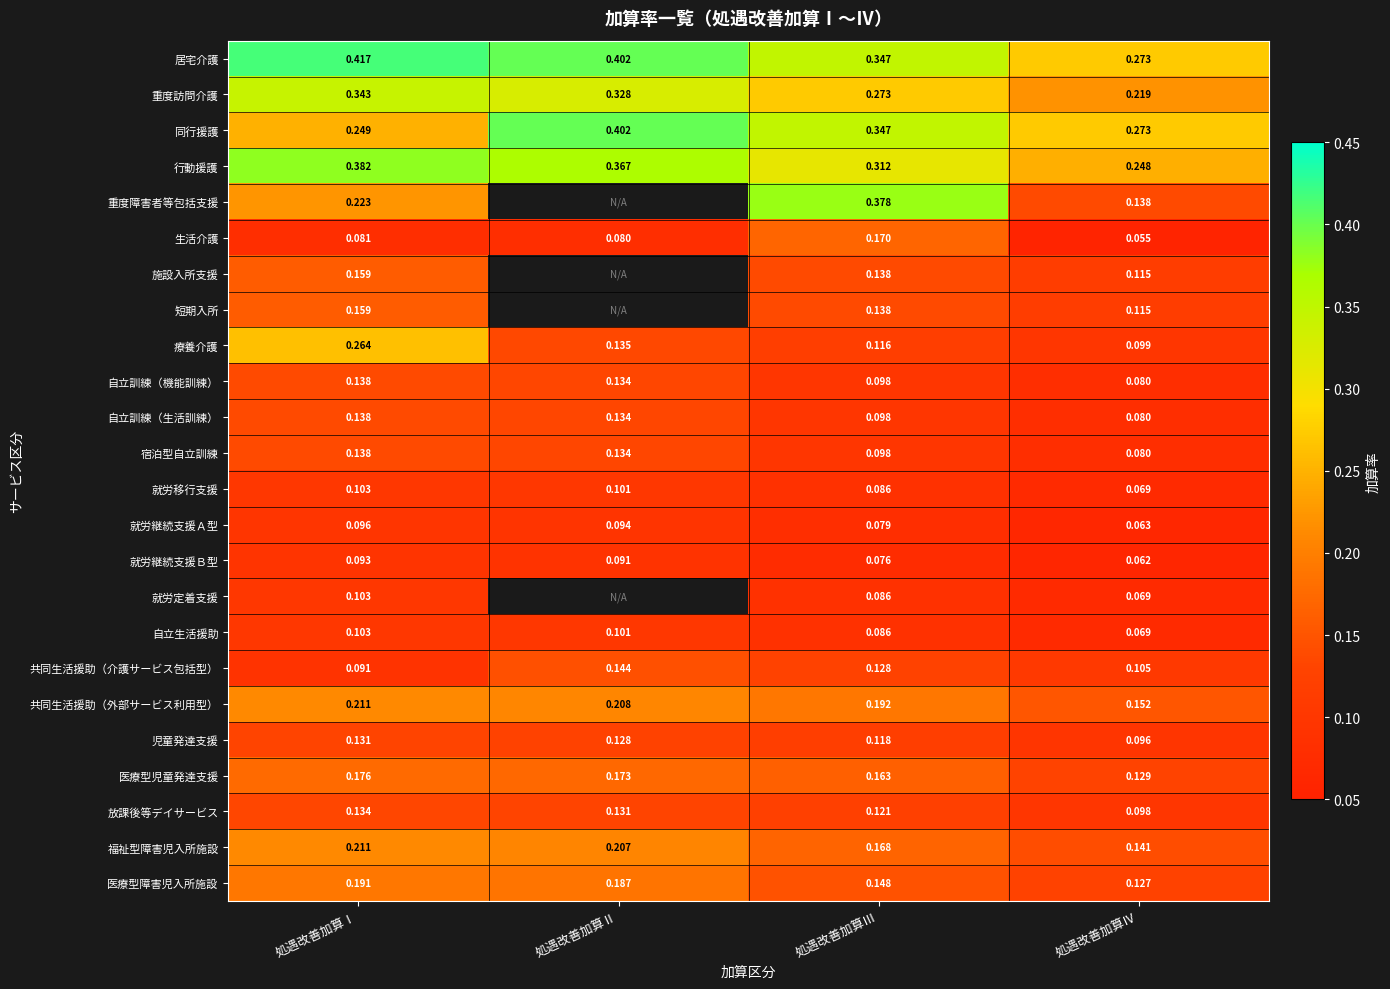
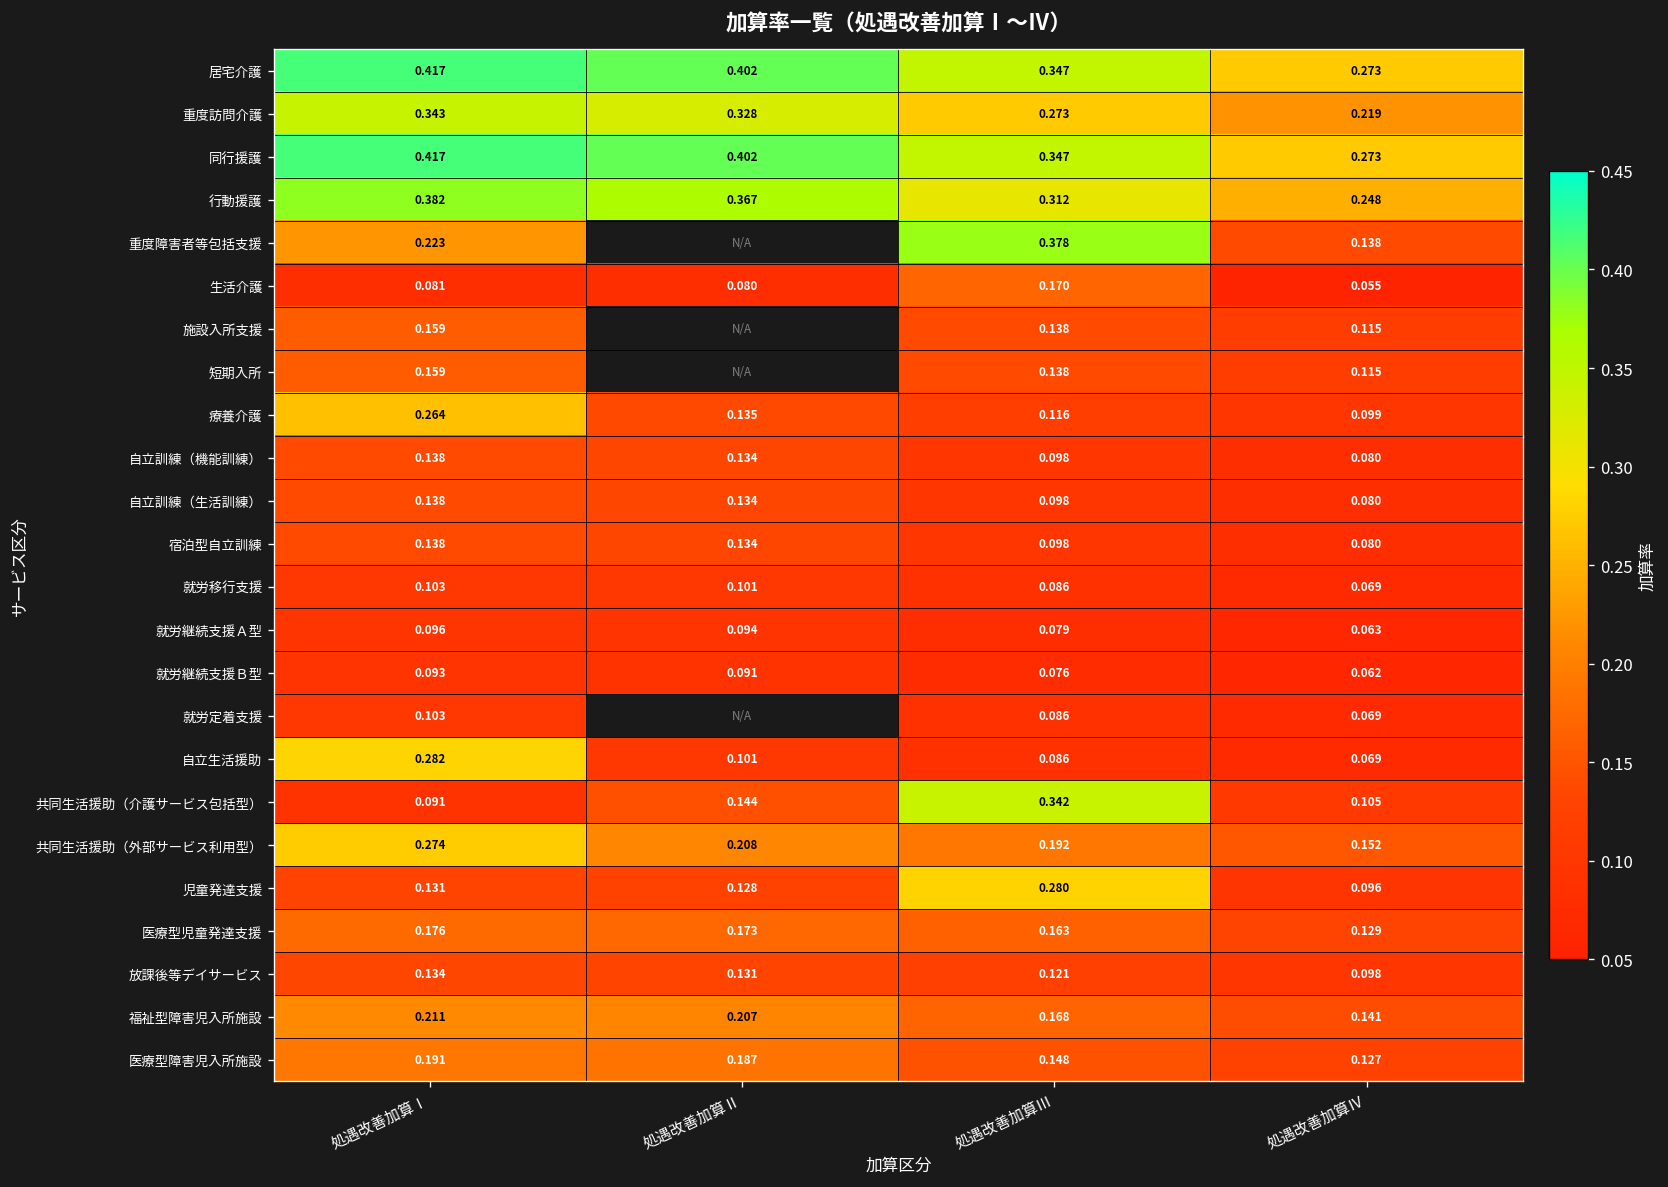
同行援護, 処遇改善加算Ⅰ: 0.249 -> 0.417
自立生活援助, 処遇改善加算Ⅰ: 0.103 -> 0.282
共同生活援助（介護サービス包括型）, 処遇改善加算Ⅲ: 0.128 -> 0.342
共同生活援助（外部サービス利用型）, 処遇改善加算Ⅰ: 0.211 -> 0.274
児童発達支援, 処遇改善加算Ⅲ: 0.118 -> 0.280
